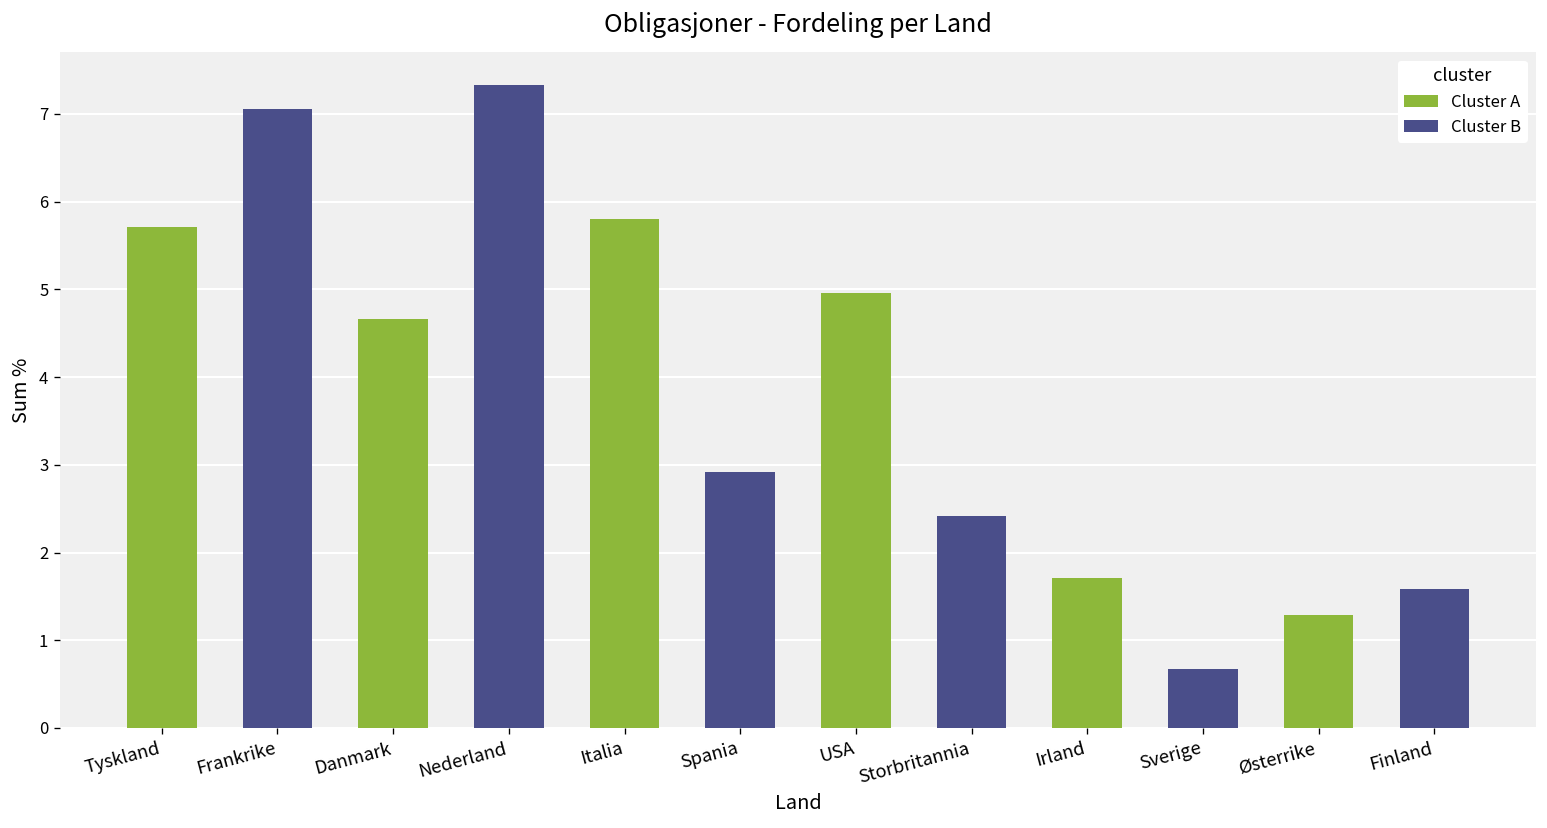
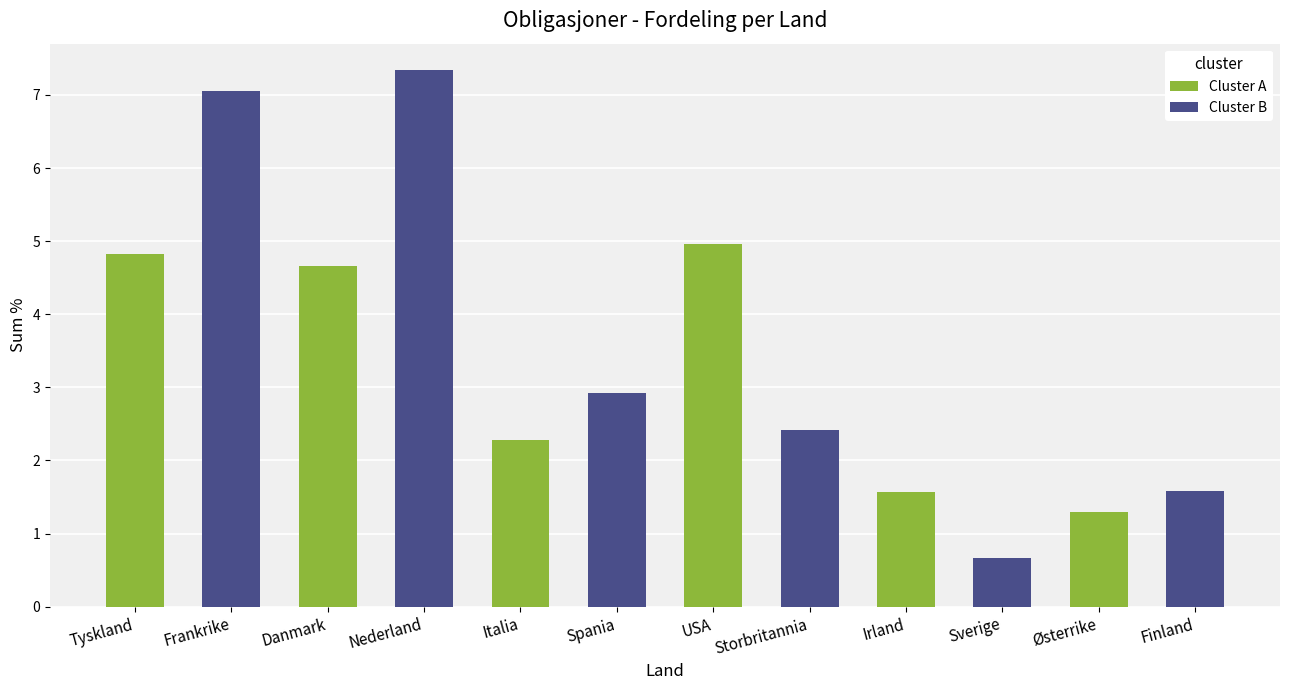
Tyskland: 5.7 -> 4.8
Italia: 5.8 -> 2.3
Irland: 1.7 -> 1.6
